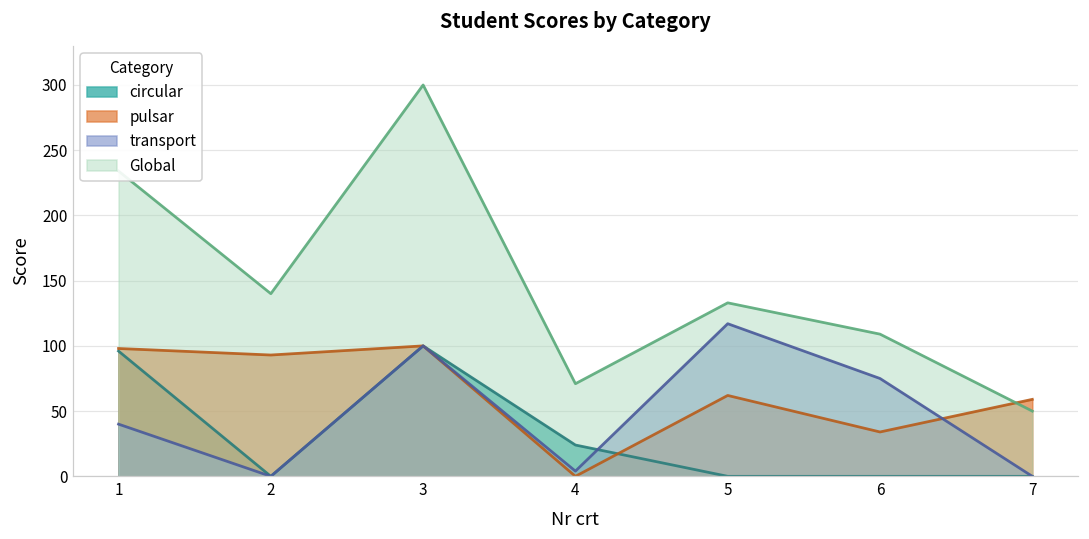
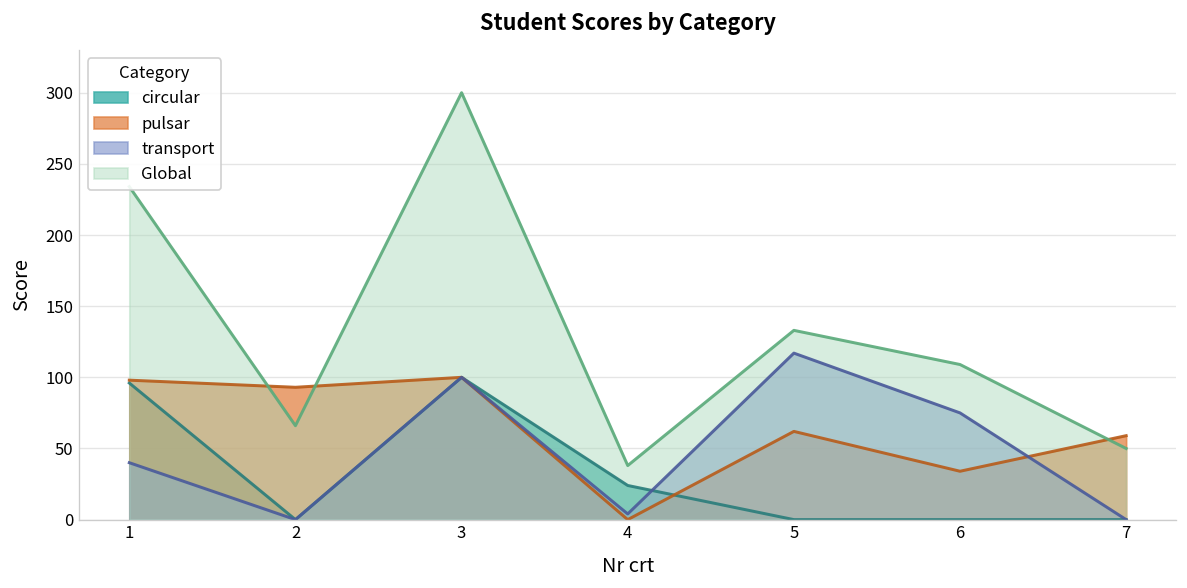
Global, 2: 140 -> 66
Global, 4: 71 -> 38
